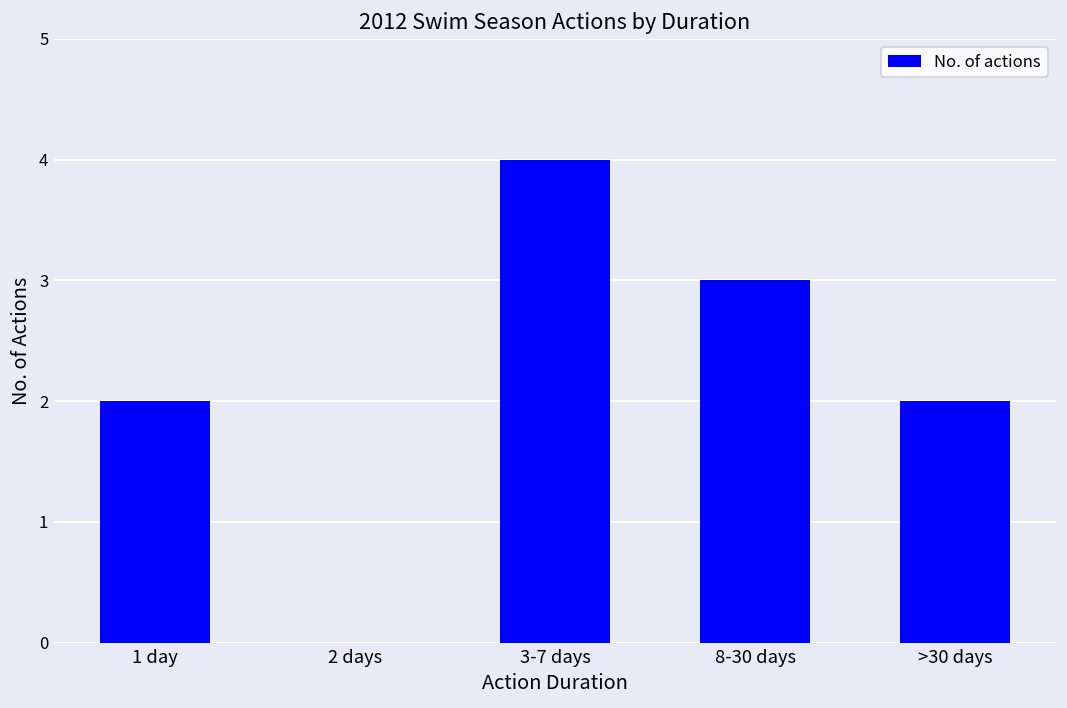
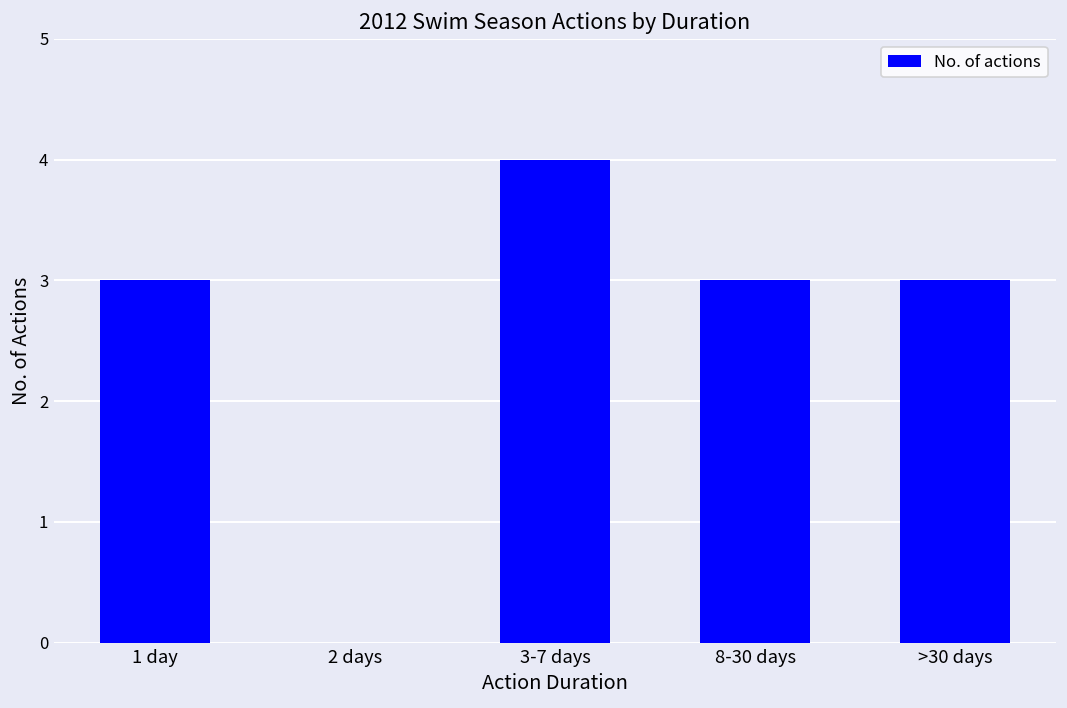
1 day: 2 -> 3
>30 days: 2 -> 3
